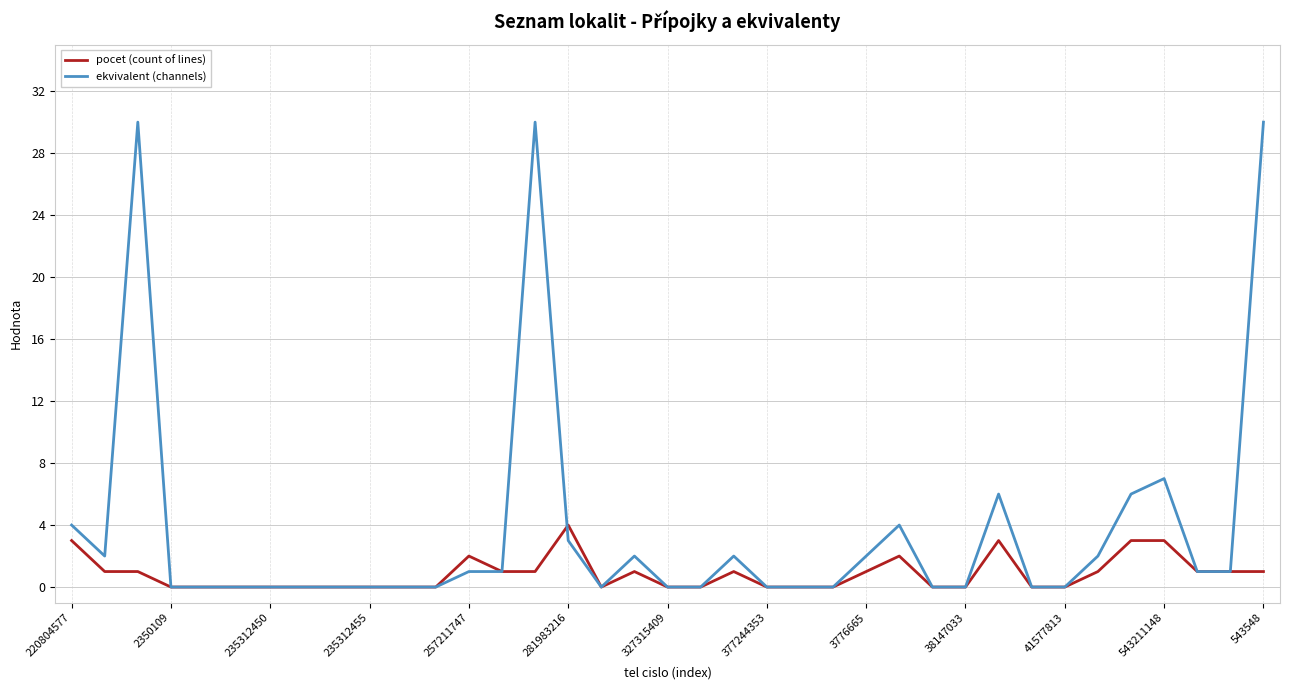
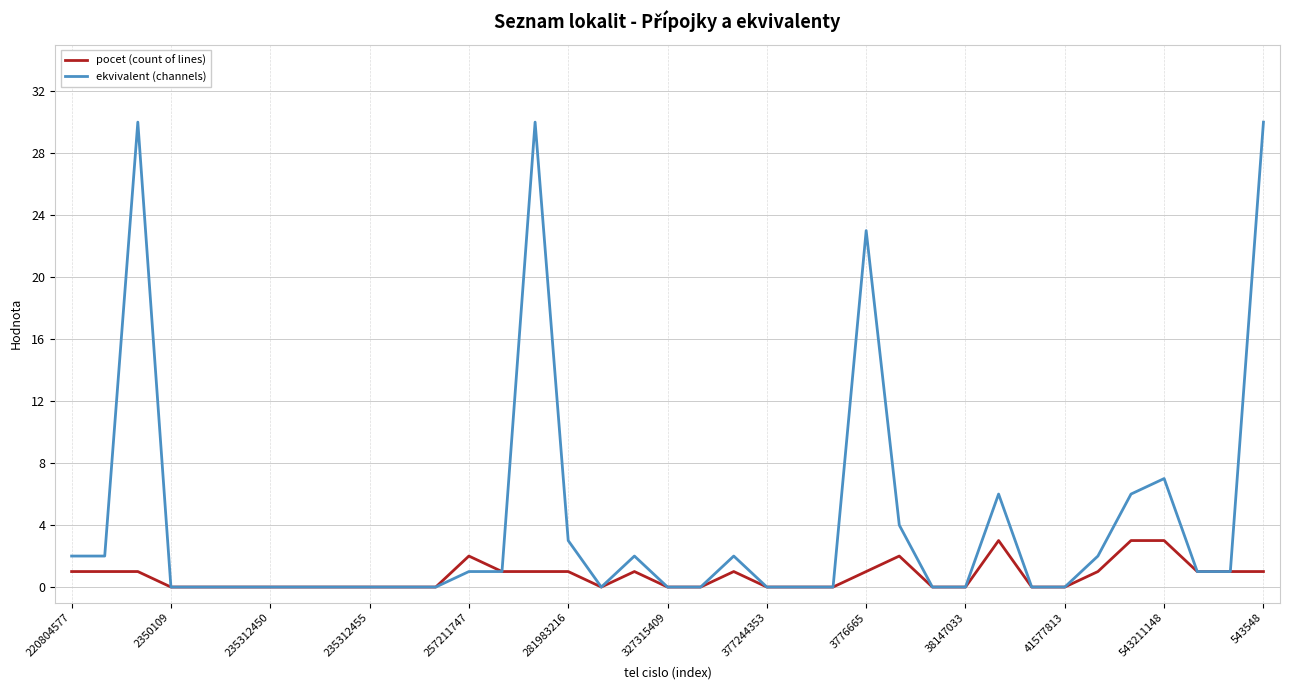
pocet (count of lines), 220804577: 3 -> 1
ekvivalent (channels), 220804577: 4 -> 2
pocet (count of lines), 281983216: 4 -> 1
ekvivalent (channels), 3776665: 2 -> 23
